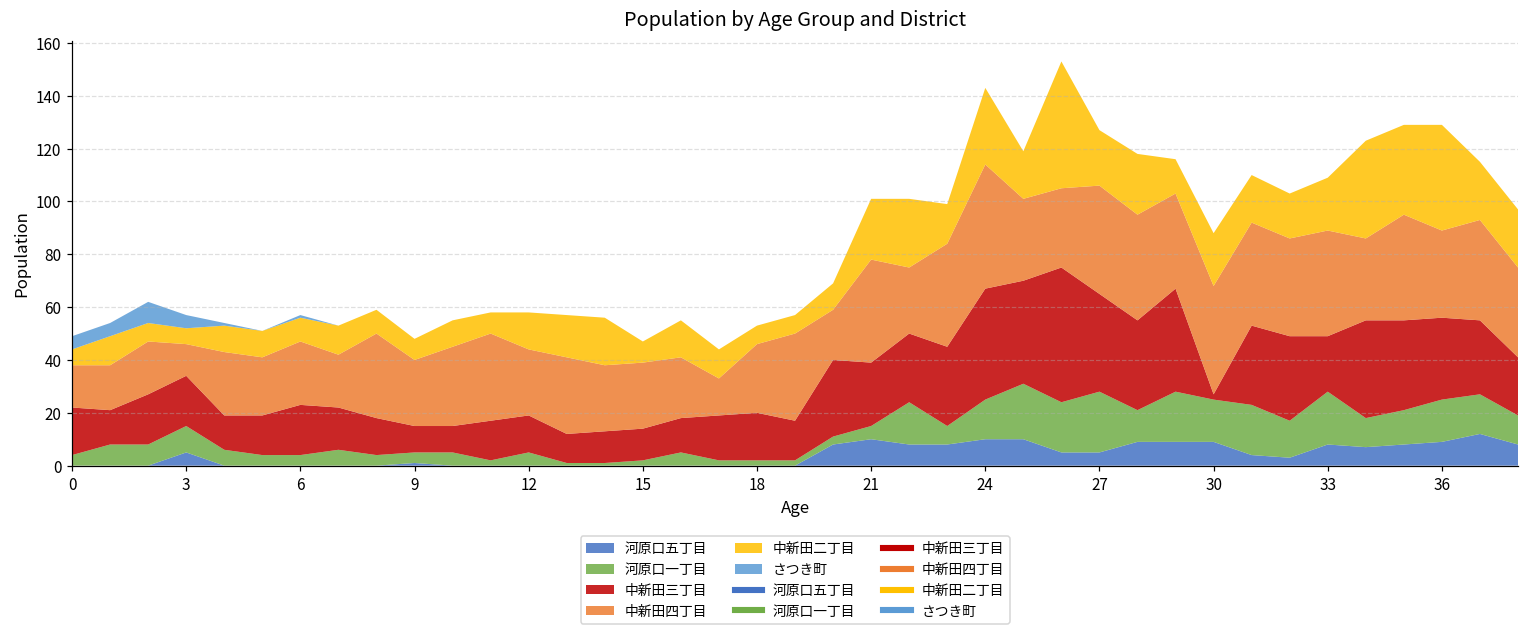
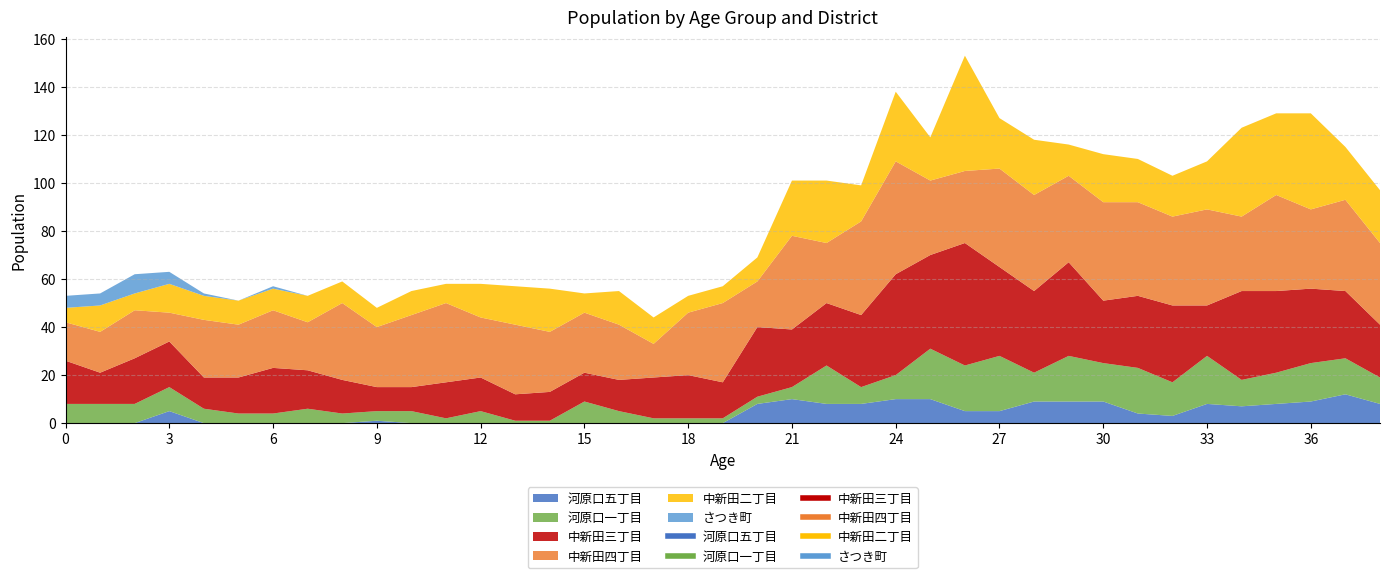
河原口一丁目, 0: 4 -> 8
中新田二丁目, 3: 6 -> 12
河原口一丁目, 15: 2 -> 9
河原口一丁目, 24: 15 -> 10
中新田三丁目, 30: 2 -> 26
